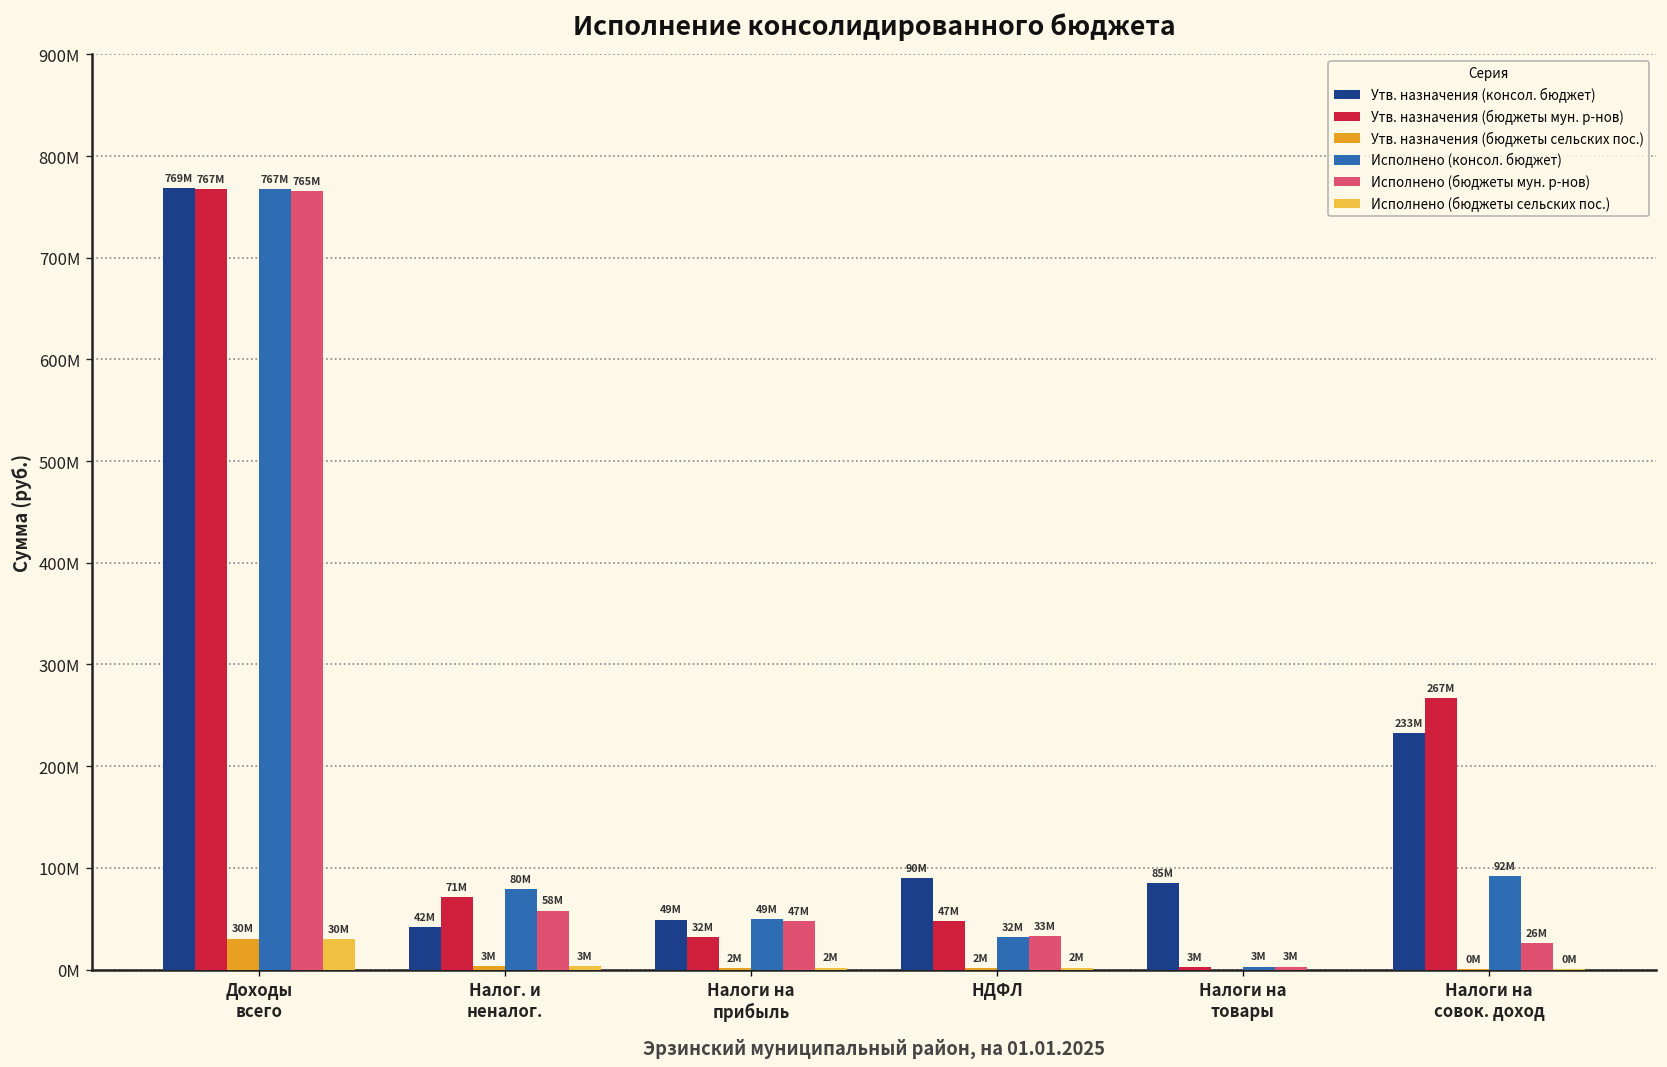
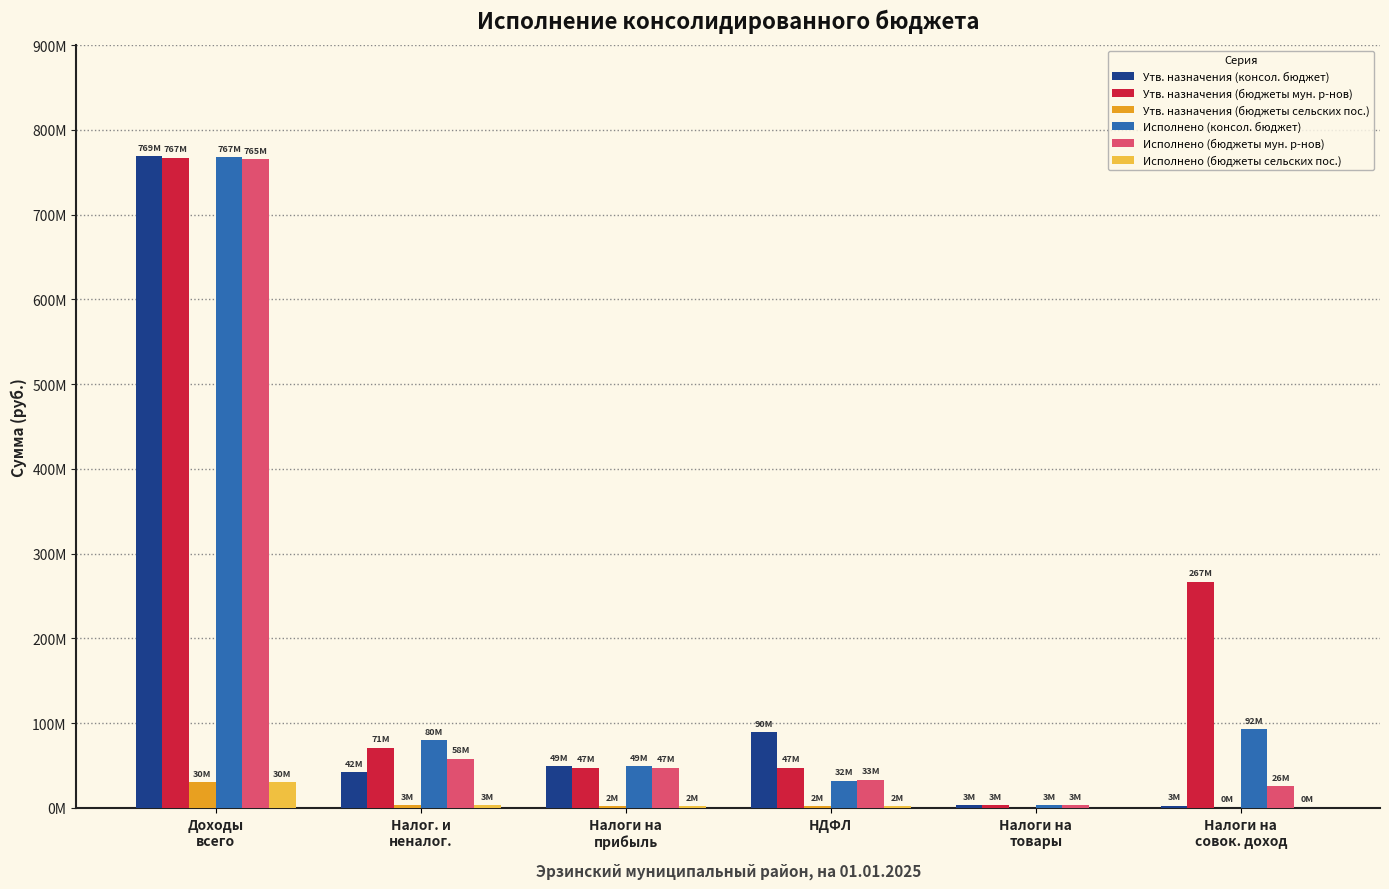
Утв. назначения (бюджеты мун. р-нов), Налоги на прибыль: 32M -> 47M
Утв. назначения (консол. бюджет), Налоги на товары: 85M -> 3M
Утв. назначения (консол. бюджет), Налоги на совок. доход: 233M -> 3M
